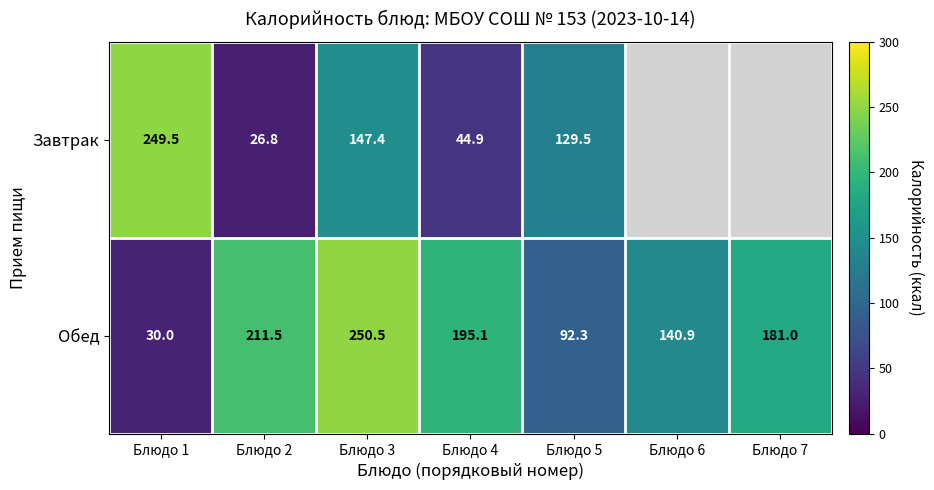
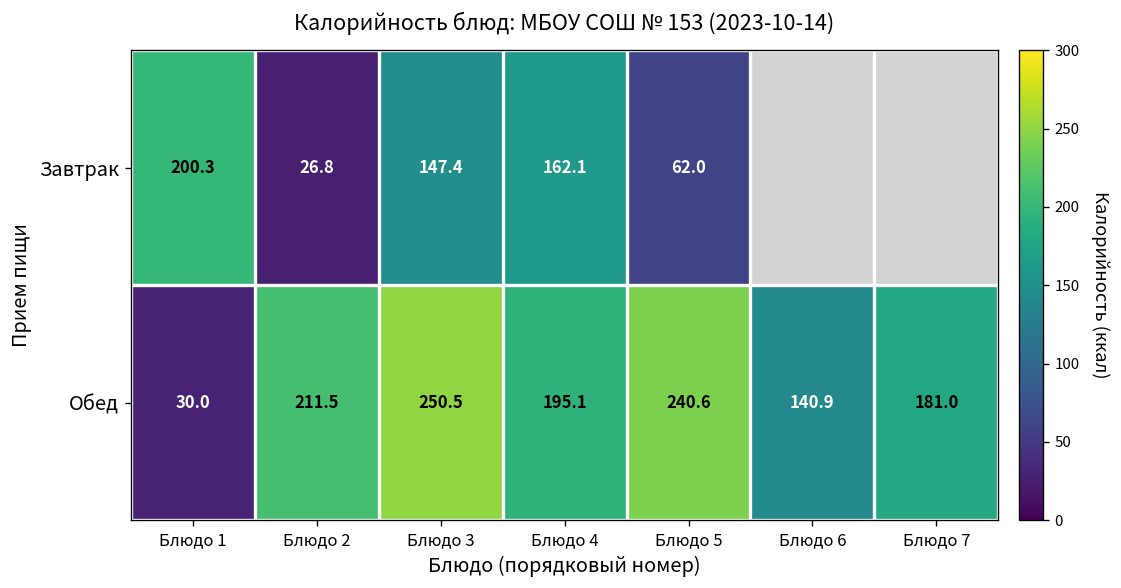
Завтрак, Блюдо 1: 249.5 -> 200.3
Завтрак, Блюдо 4: 44.9 -> 162.1
Завтрак, Блюдо 5: 129.5 -> 62.0
Обед, Блюдо 5: 92.3 -> 240.6
